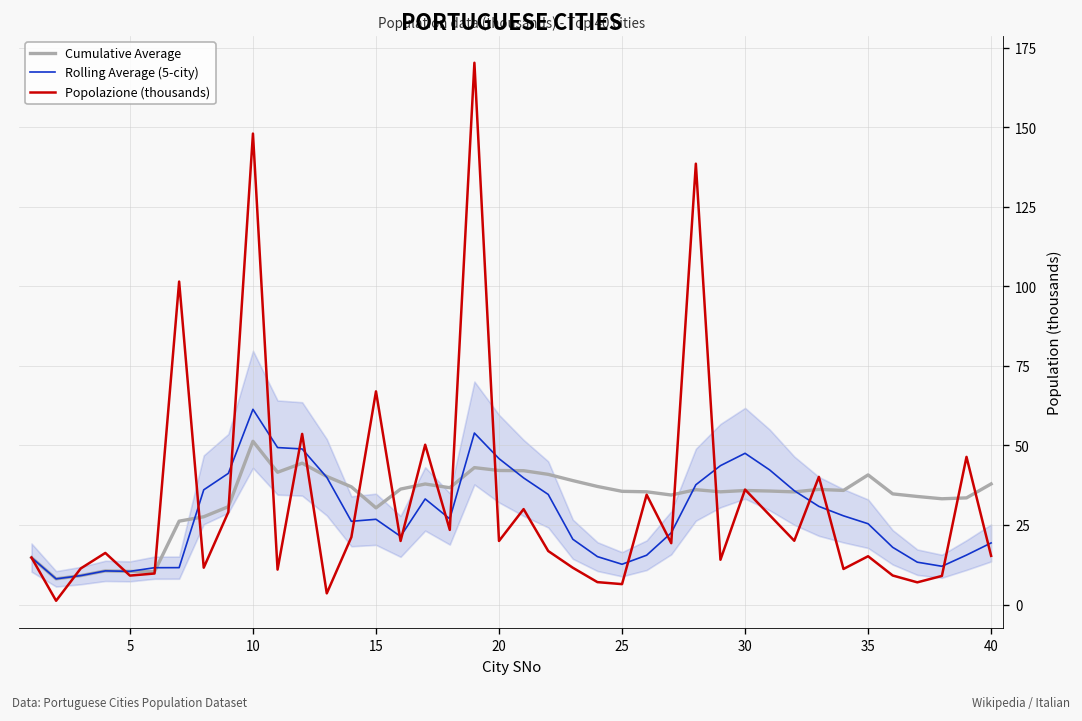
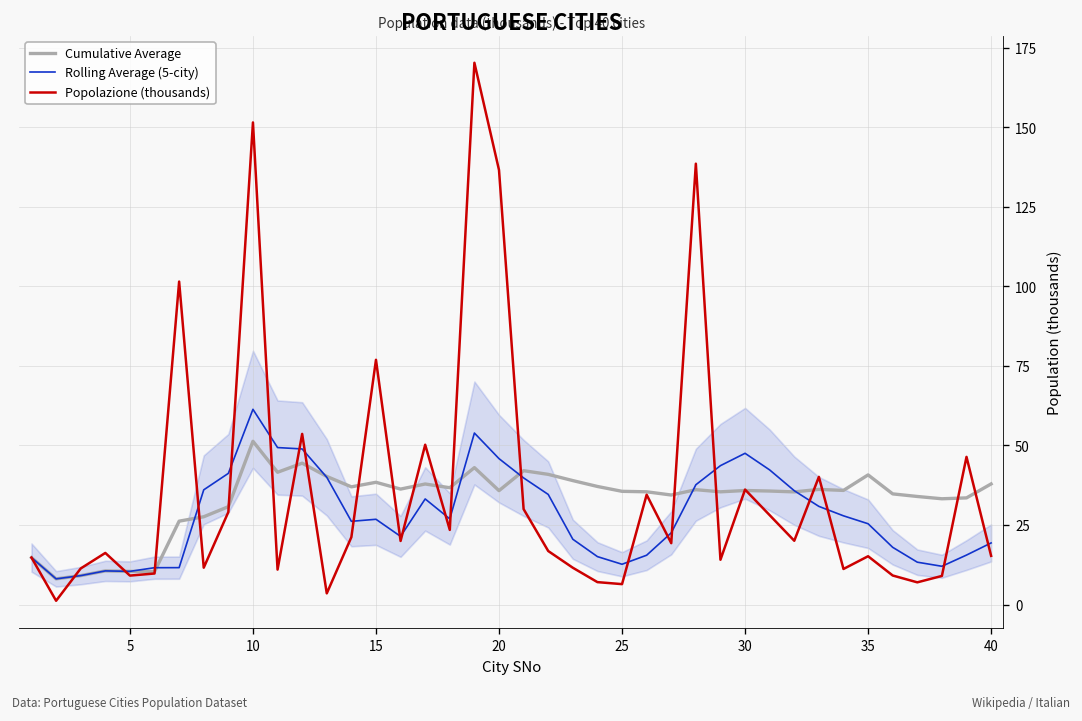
Popolazione (thousands), 10: 148 -> 152
Cumulative Average, 15: 30 -> 38
Popolazione (thousands), 15: 67 -> 77
Cumulative Average, 20: 42 -> 36
Popolazione (thousands), 20: 20 -> 137
